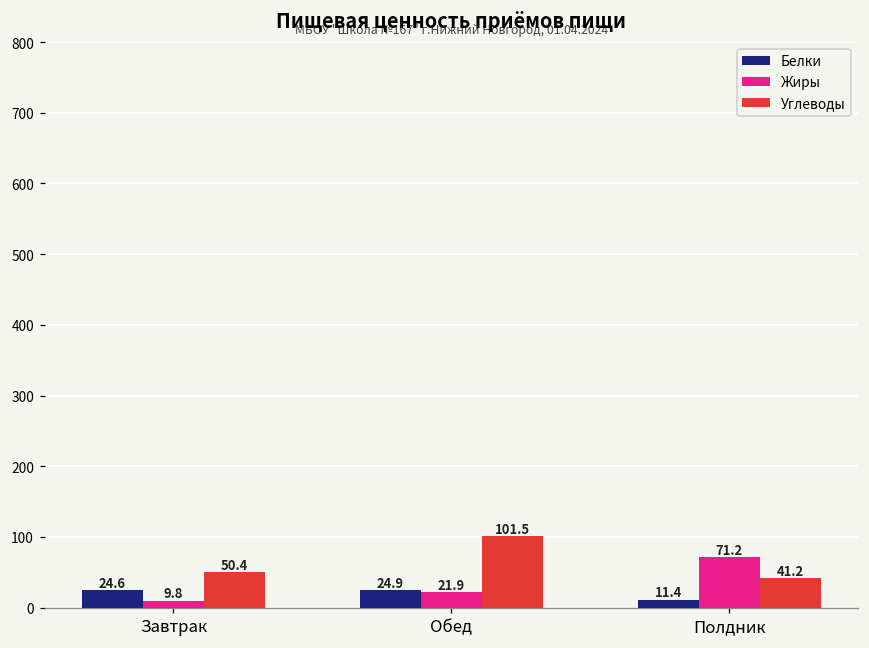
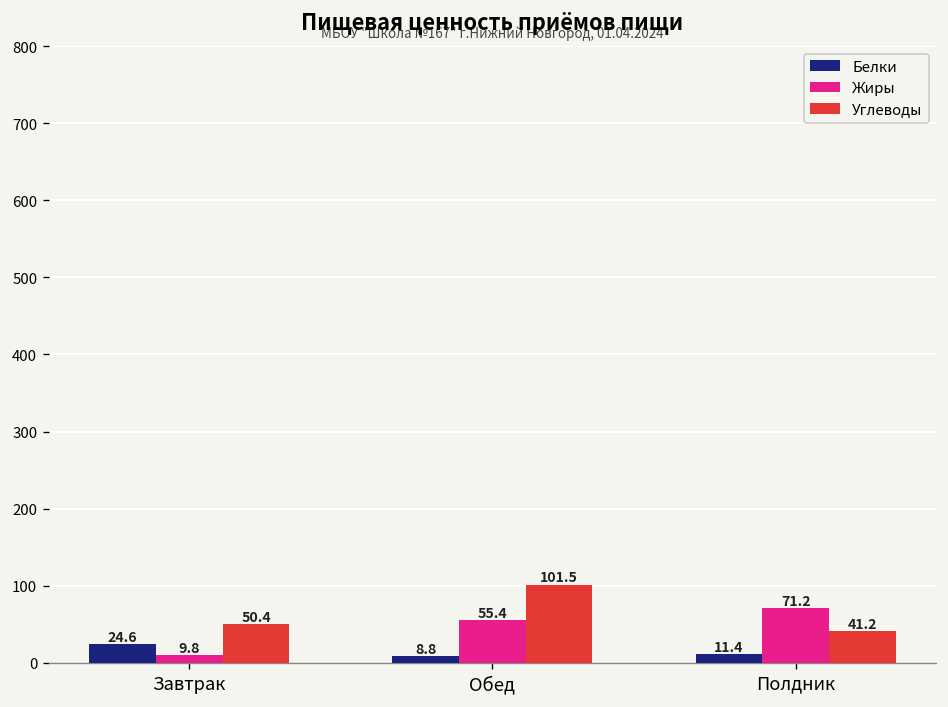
Белки, Обед: 24.9 -> 8.8
Жиры, Обед: 21.9 -> 55.4
